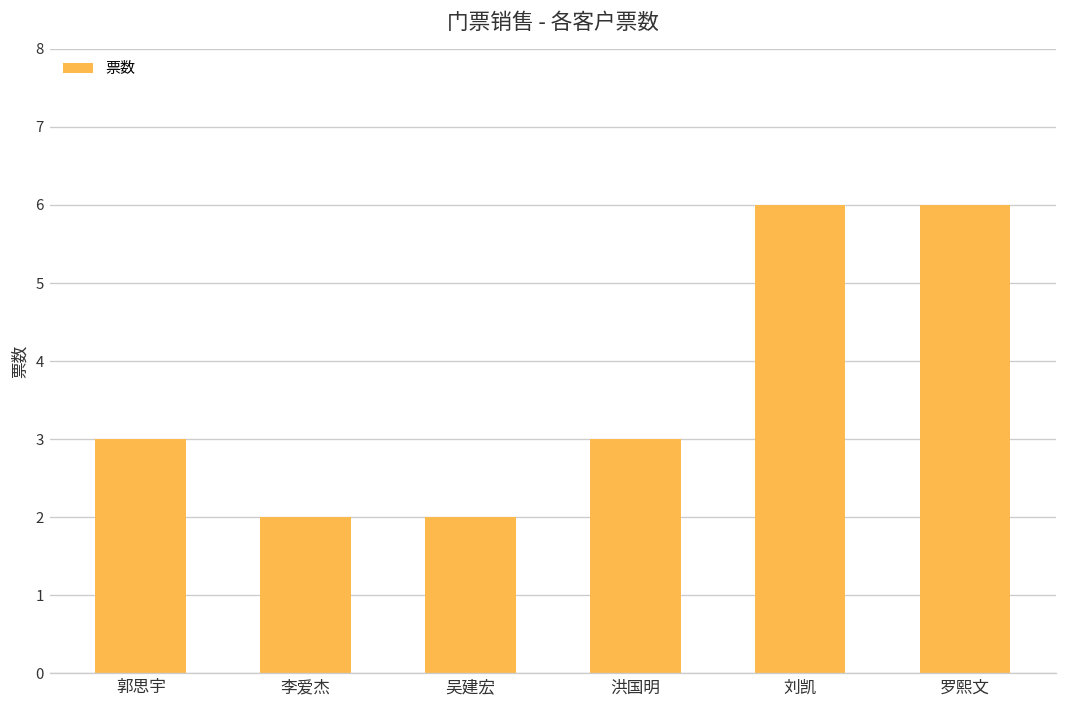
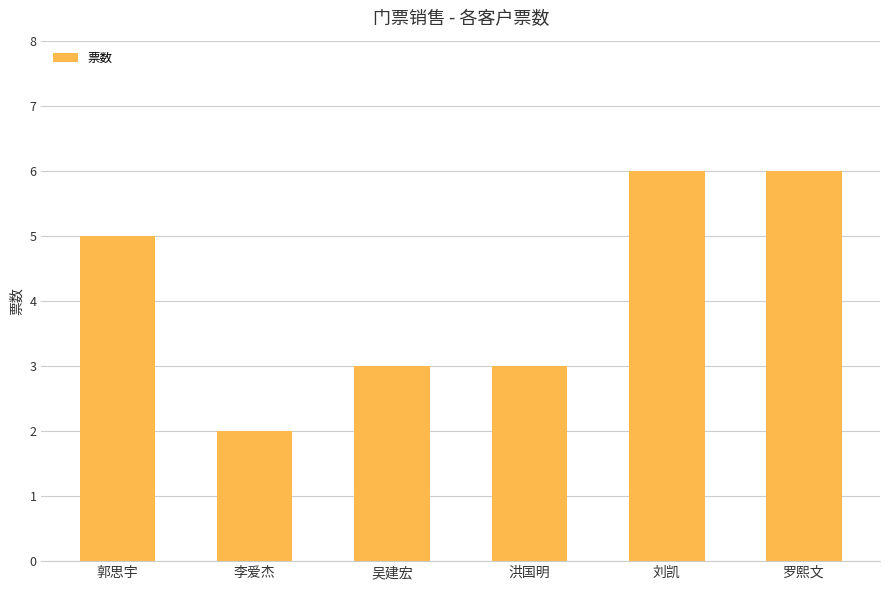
郭思宇: 3 -> 5
吴建宏: 2 -> 3
